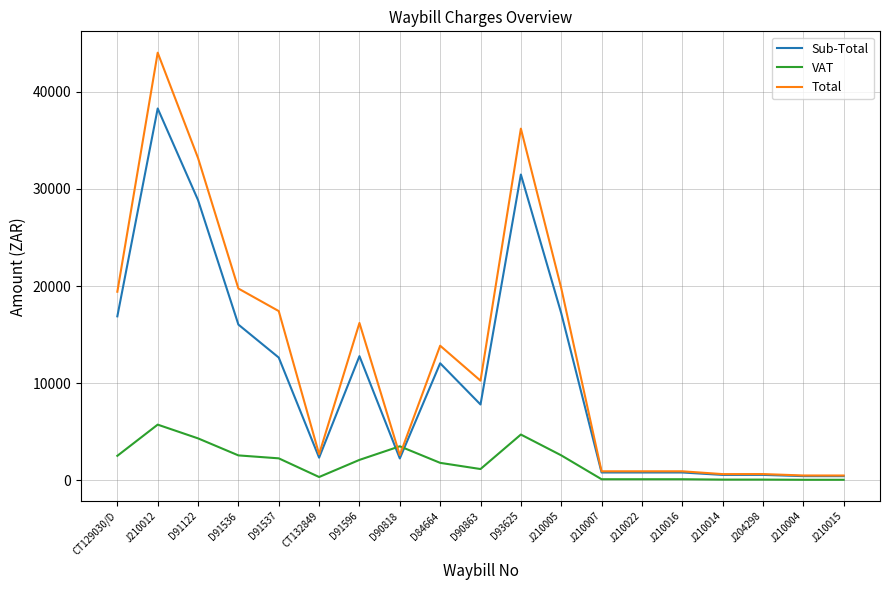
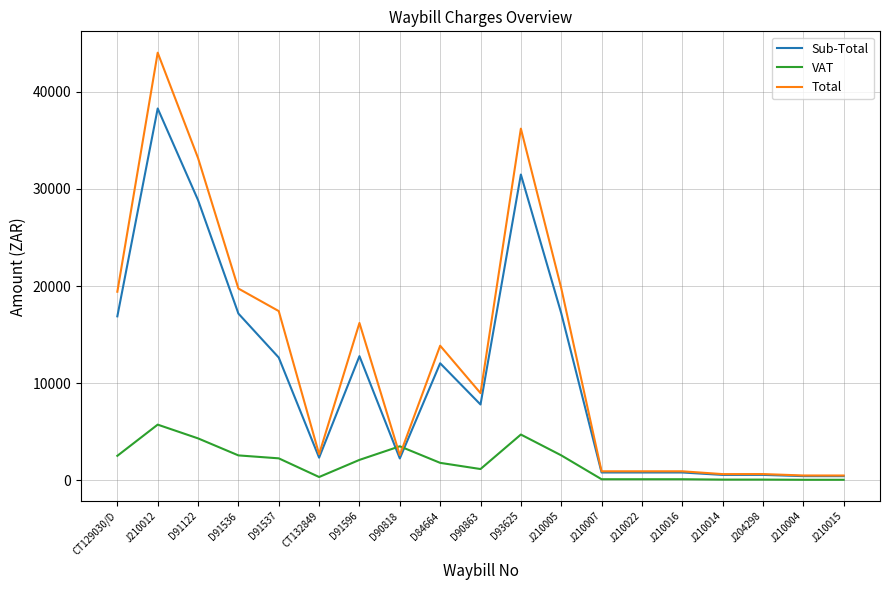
Sub-Total, D91536: 16000 -> 17000
Total, D90863: 10000 -> 9000
